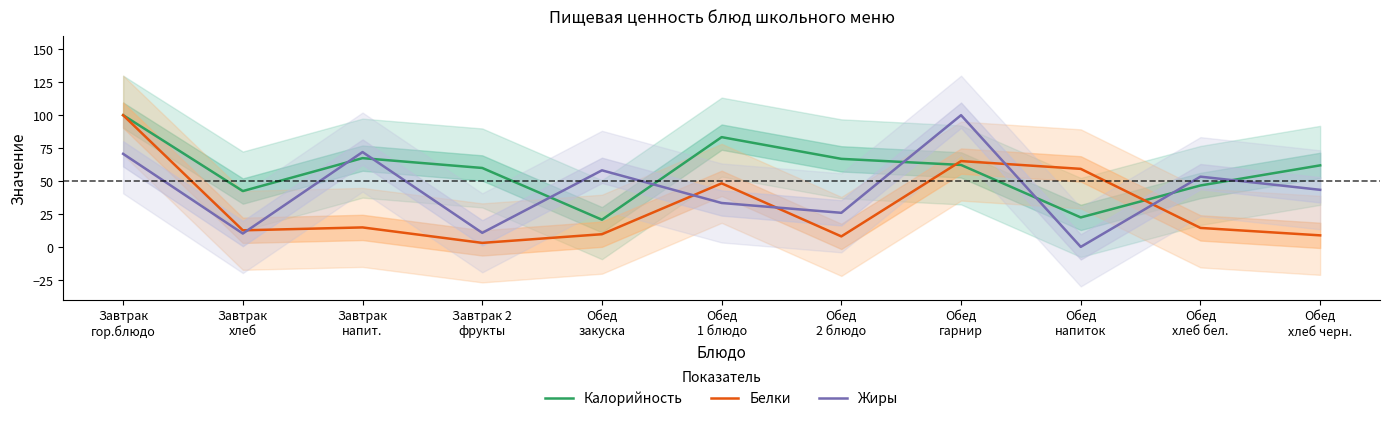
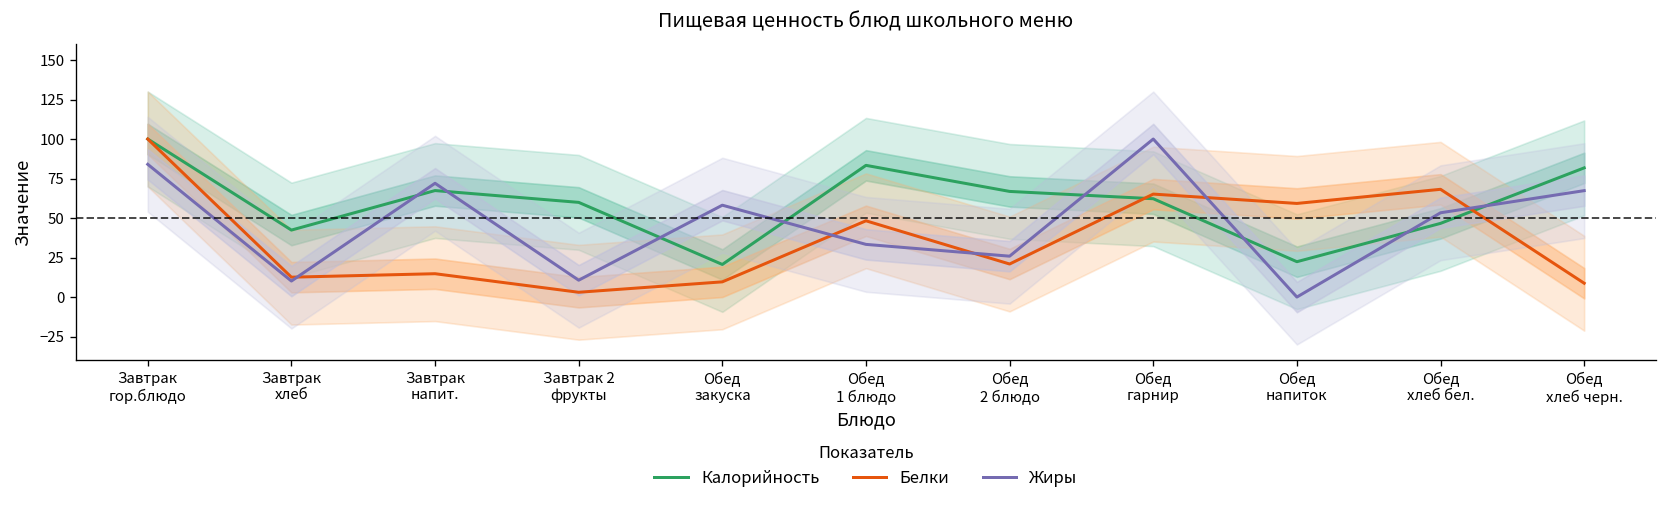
Жиры, Завтрак гор.блюдо: 71 -> 84
Белки, Обед 2 блюдо: 8 -> 21
Белки, Обед хлеб бел.: 14 -> 68
Калорийность, Обед хлеб черн.: 62 -> 82
Жиры, Обед хлеб черн.: 43 -> 67
